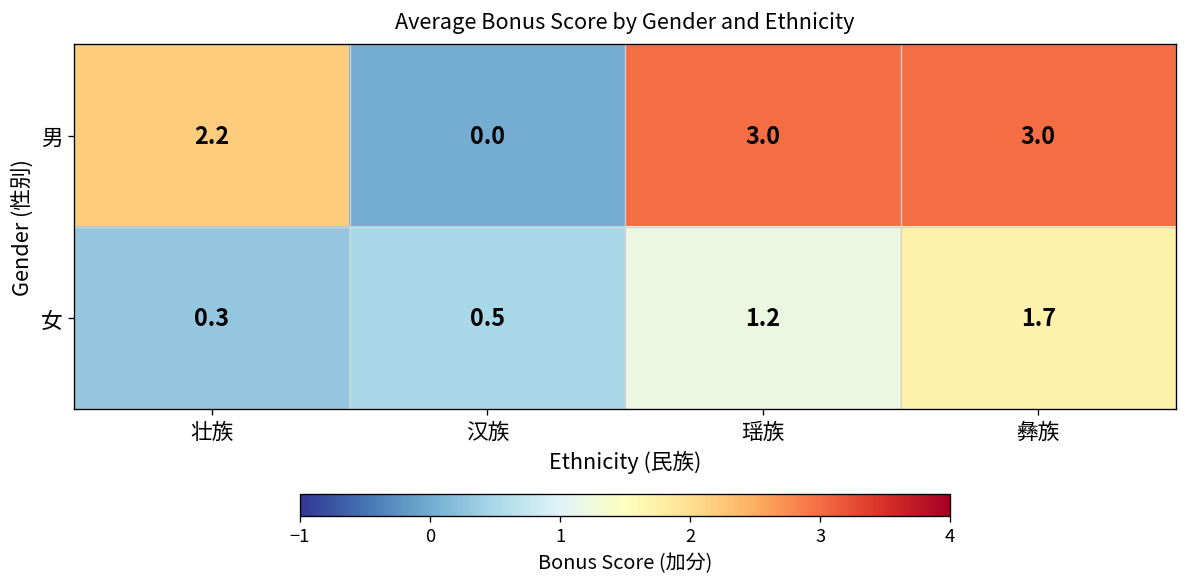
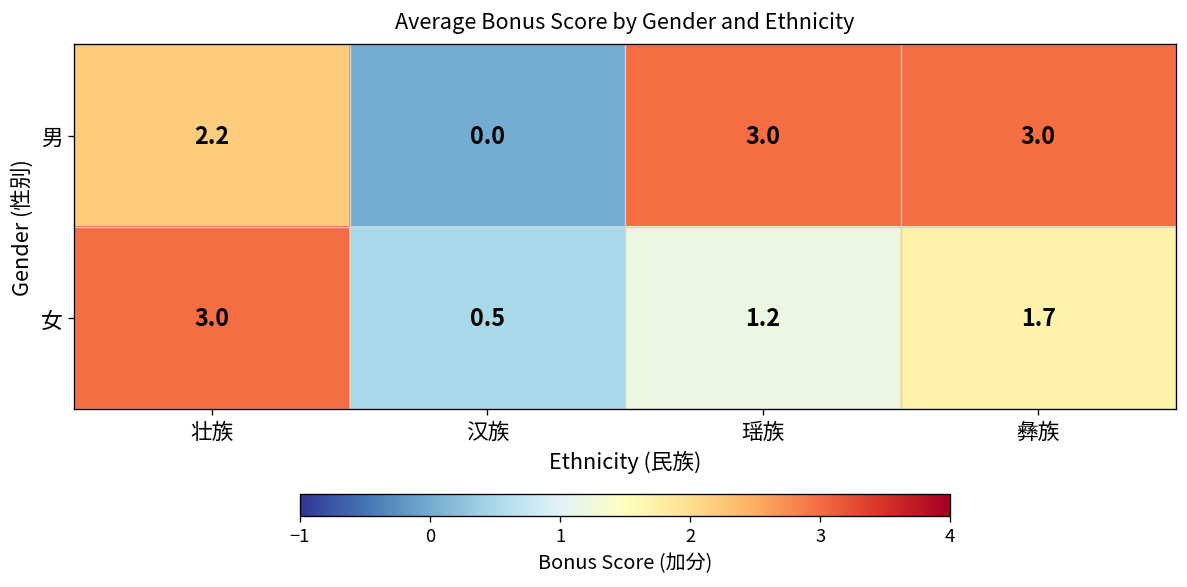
女, 壮族: 0.3 -> 3.0
